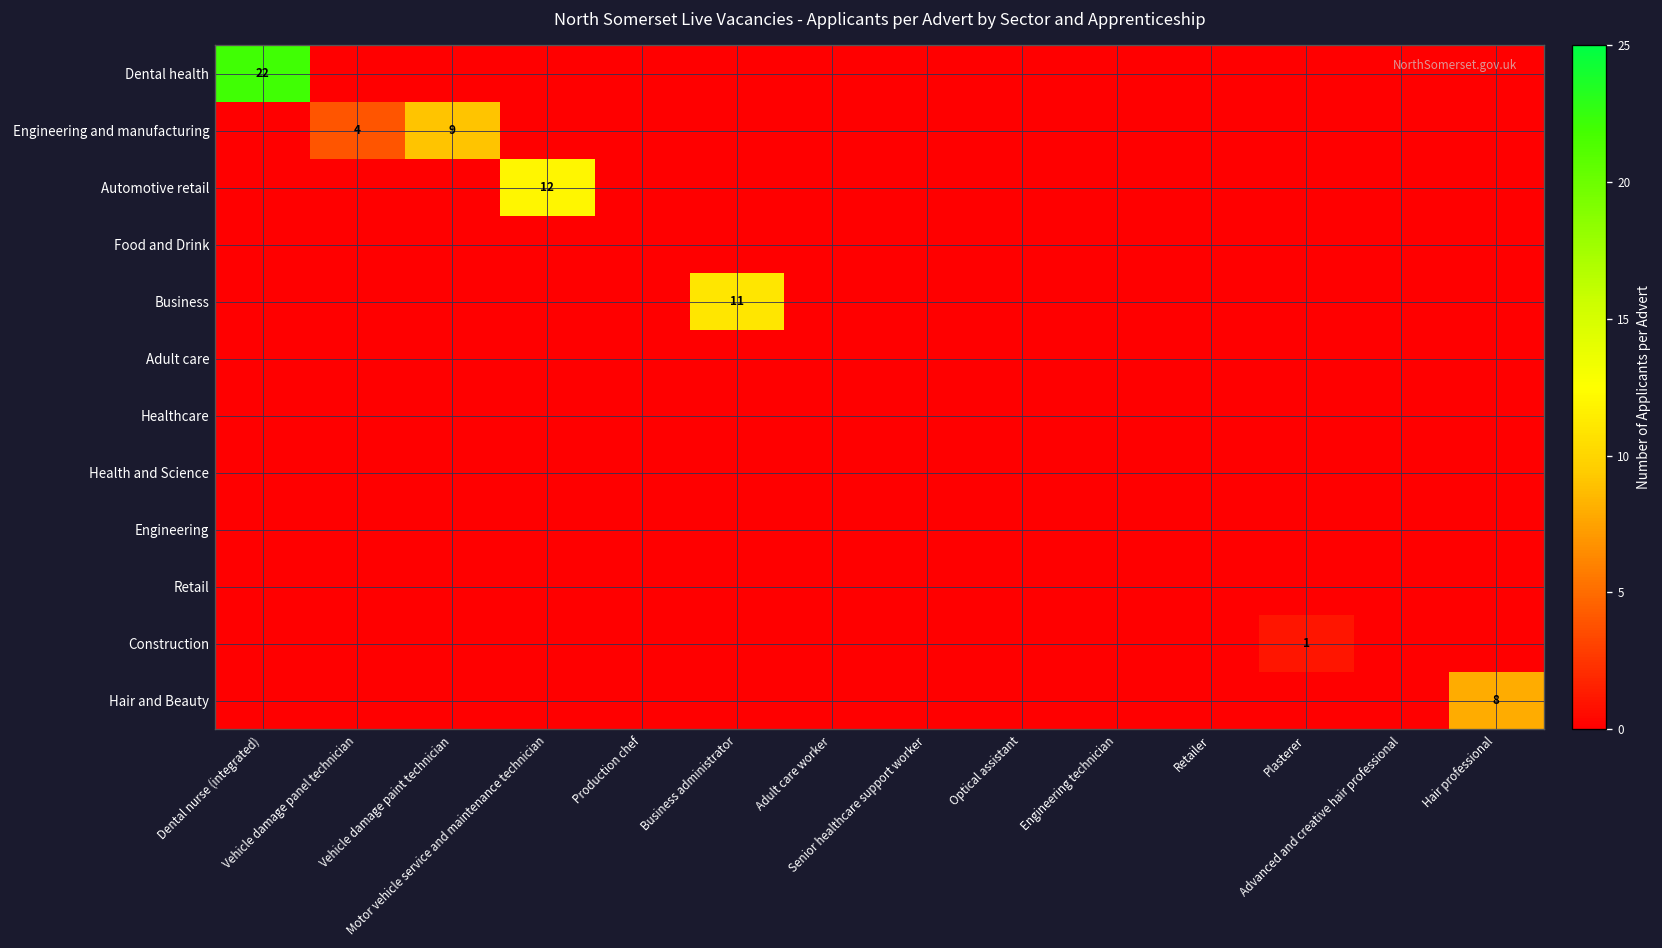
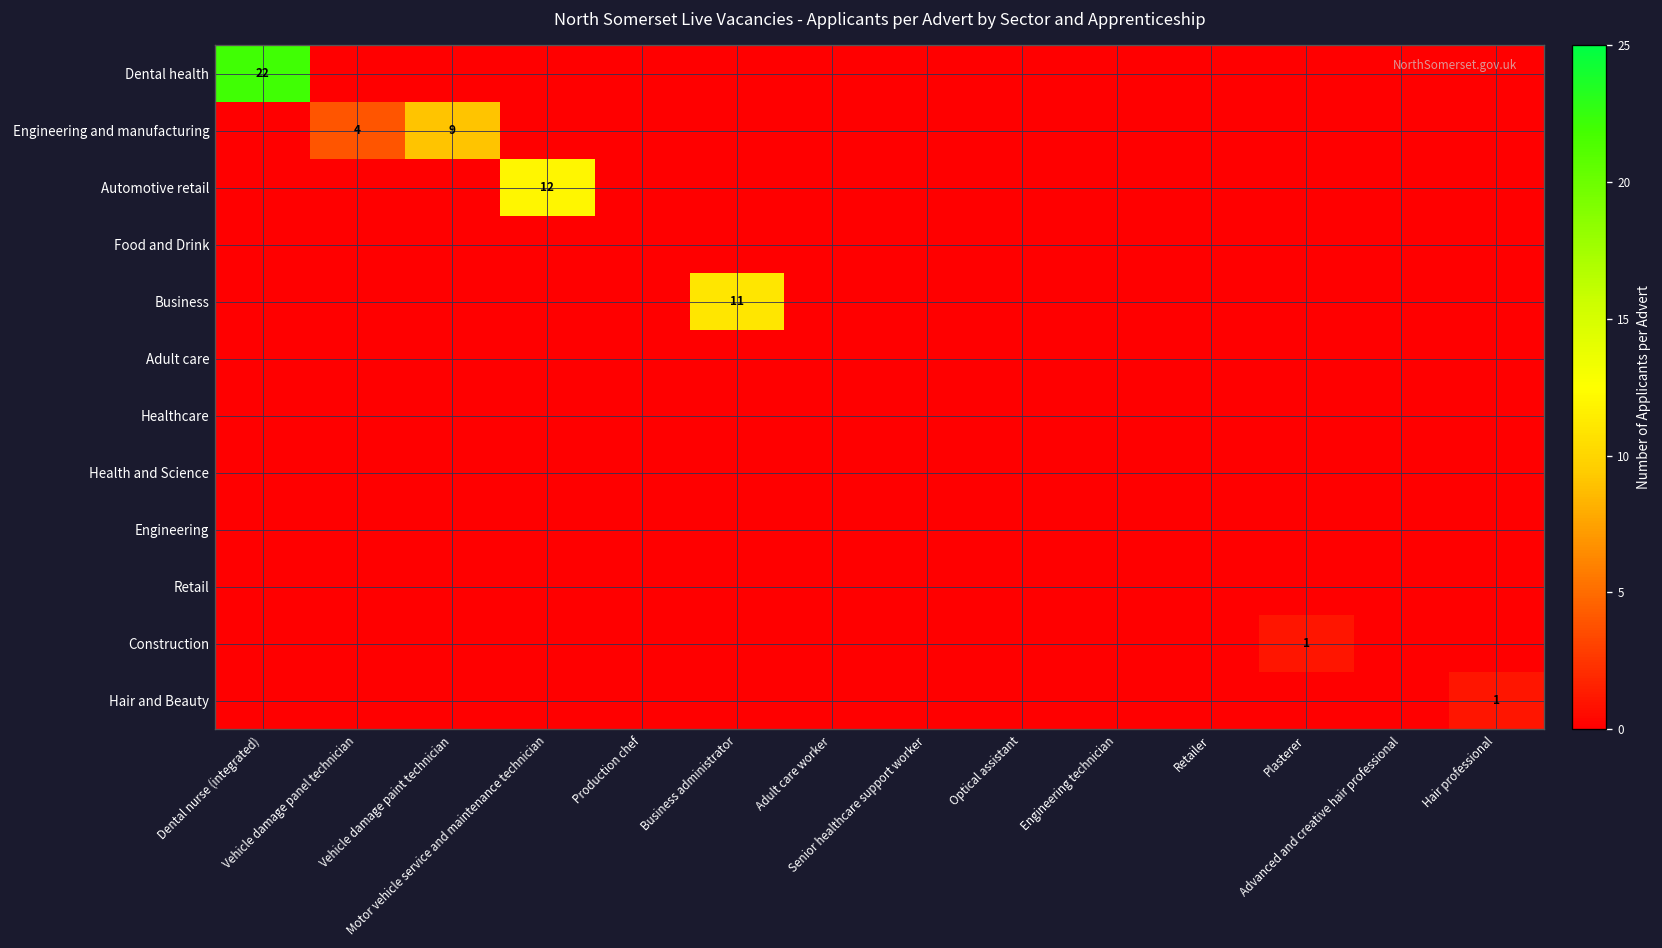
Hair and Beauty, Hair professional: 8 -> 1
